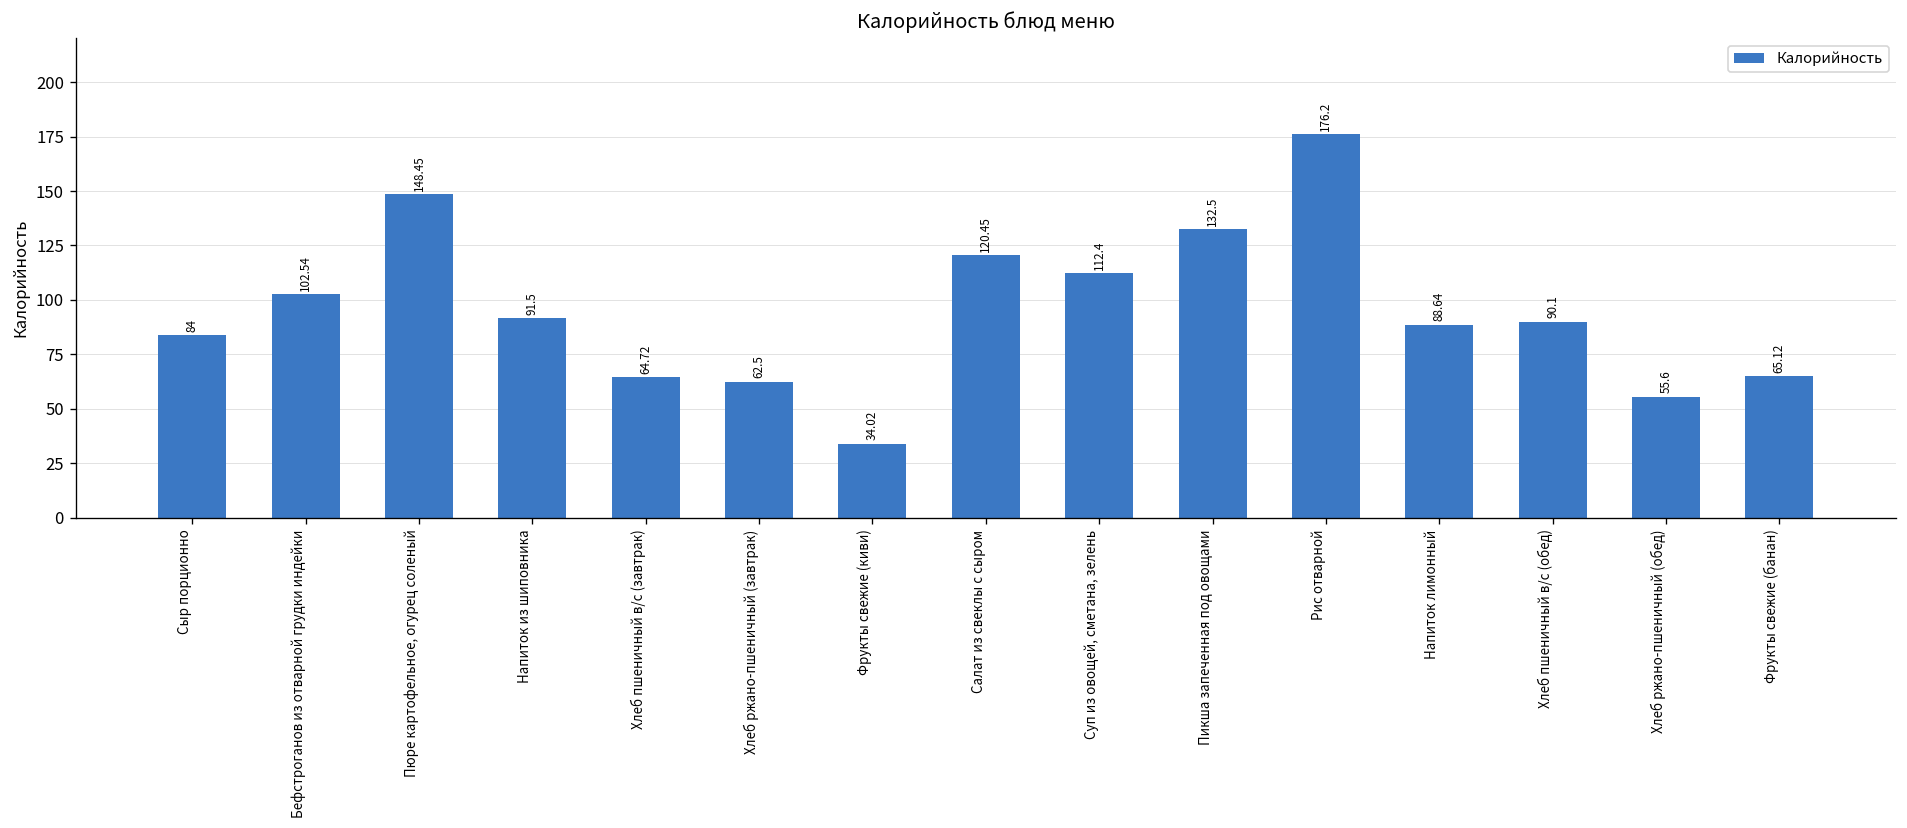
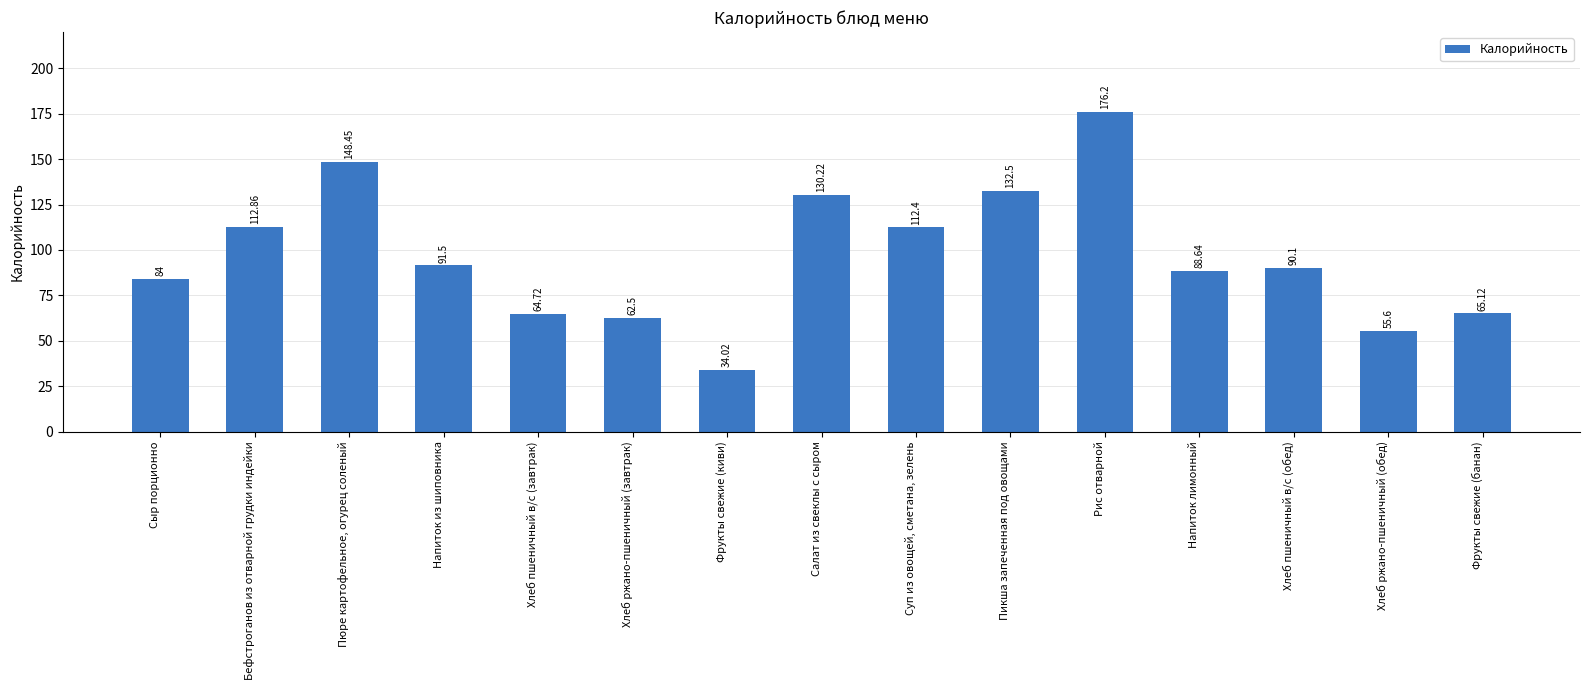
Бефстроганов из отварной грудки индейки: 102.54 -> 112.86
Салат из свеклы с сыром: 120.45 -> 130.22
